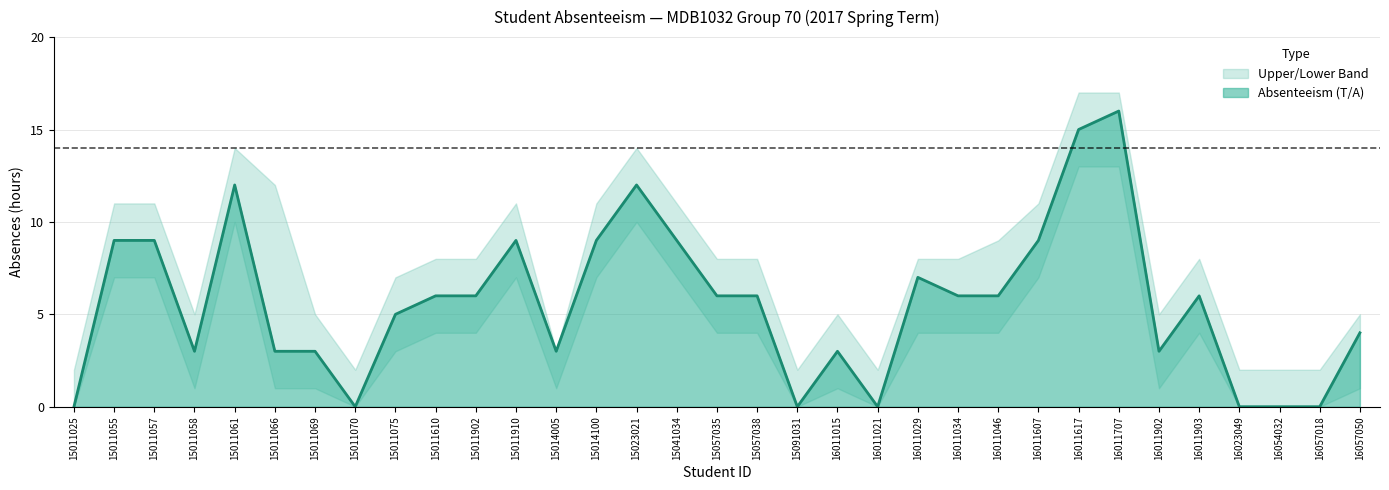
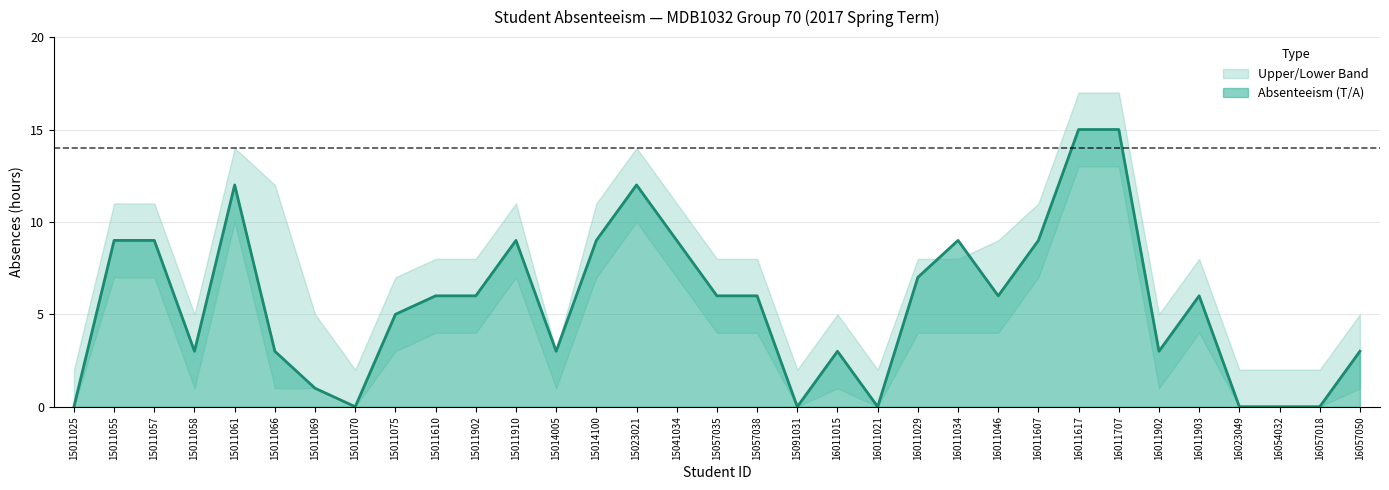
Absenteeism (T/A), 15011069: 3 -> 1
Absenteeism (T/A), 16011034: 6 -> 9
Absenteeism (T/A), 16011707: 16 -> 15
Absenteeism (T/A), 16057050: 4 -> 3
